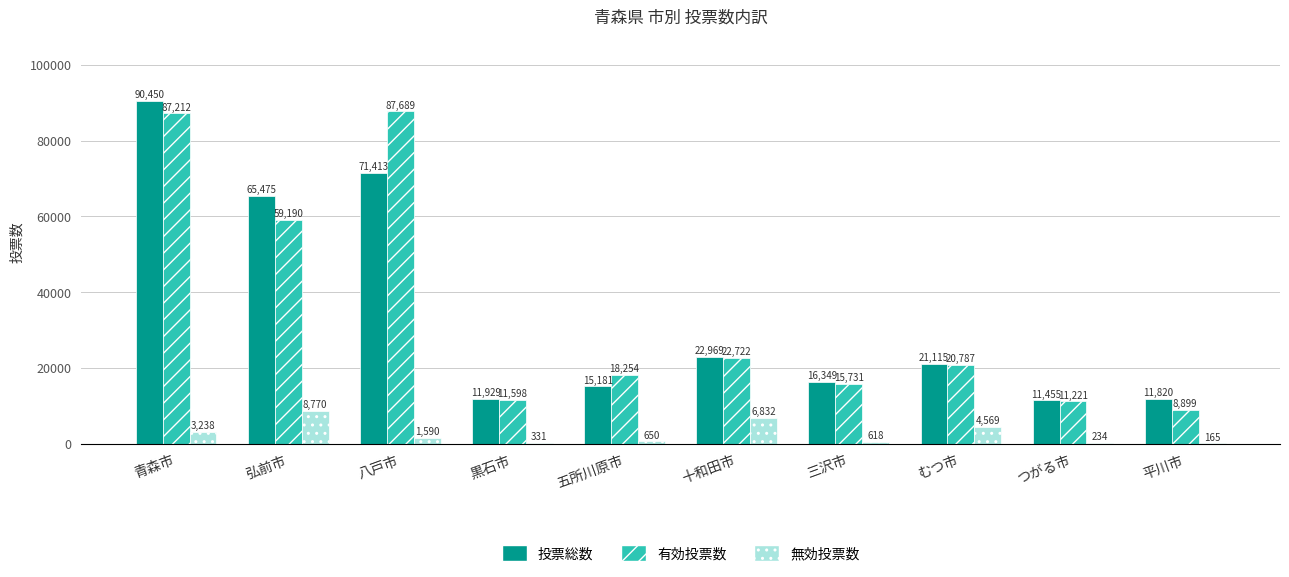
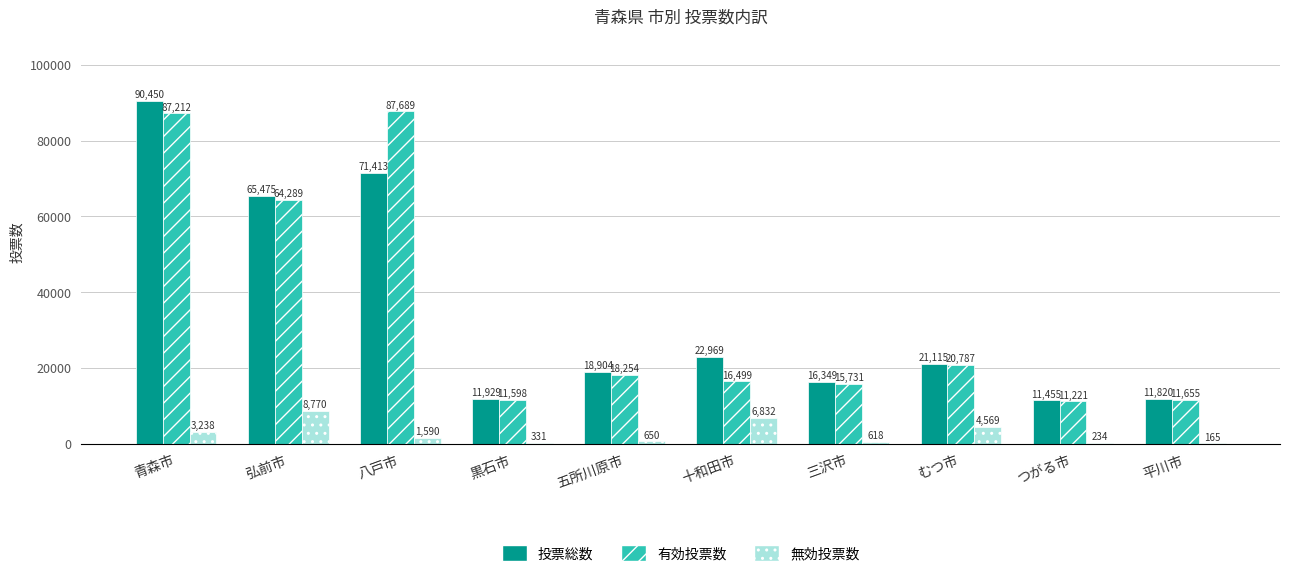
有効投票数, 弘前市: 59,190 -> 64,289
投票総数, 五所川原市: 15,181 -> 18,904
有効投票数, 十和田市: 22,722 -> 16,499
有効投票数, 平川市: 8,899 -> 11,655
